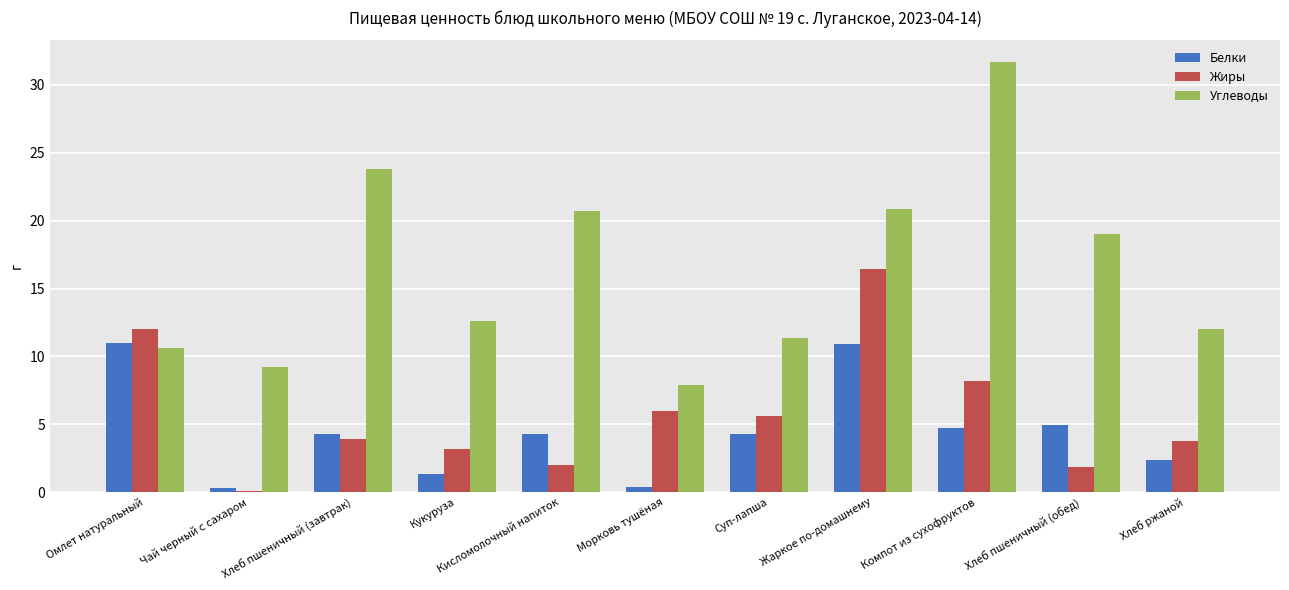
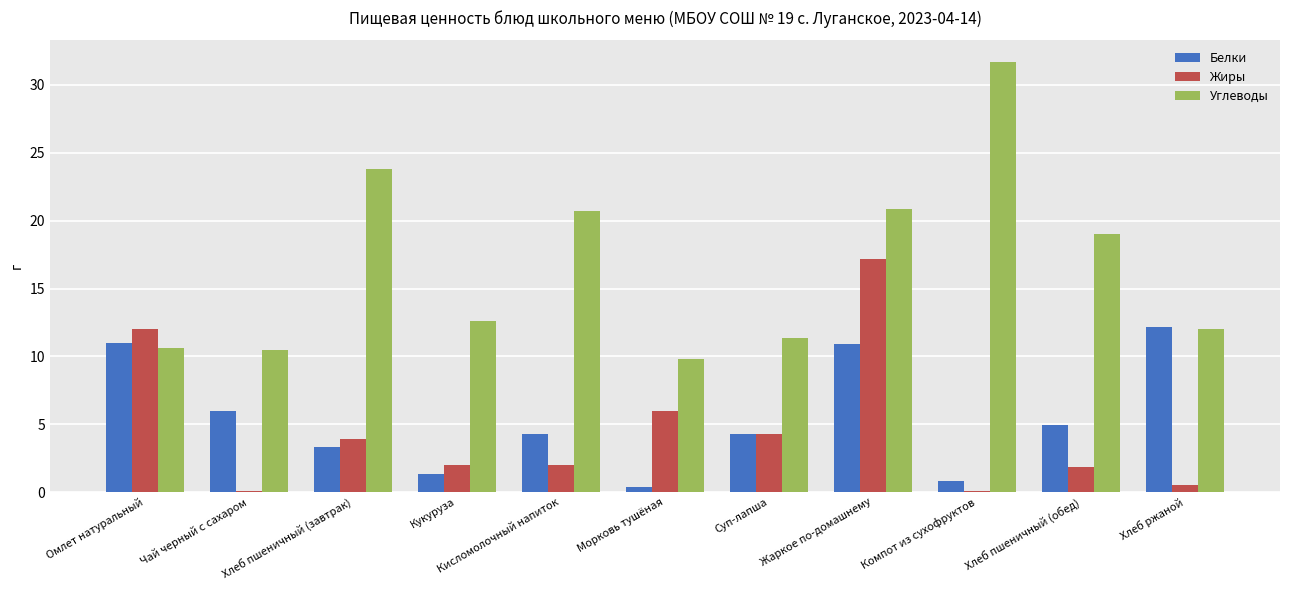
Белки, Чай черный с сахаром: 0.3 -> 6.0
Углеводы, Чай черный с сахаром: 9.2 -> 10.5
Белки, Хлеб пшеничный (завтрак): 4.3 -> 3.3
Жиры, Кукуруза: 3.2 -> 2.0
Углеводы, Морковь тушёная: 7.9 -> 9.8
Жиры, Суп-лапша: 5.6 -> 4.3
Жиры, Жаркое по-домашнему: 16.5 -> 17.2
Белки, Компот из сухофруктов: 4.7 -> 0.8
Жиры, Компот из сухофруктов: 8.2 -> 0.1
Белки, Хлеб ржаной: 2.4 -> 12.2
Жиры, Хлеб ржаной: 3.8 -> 0.5
